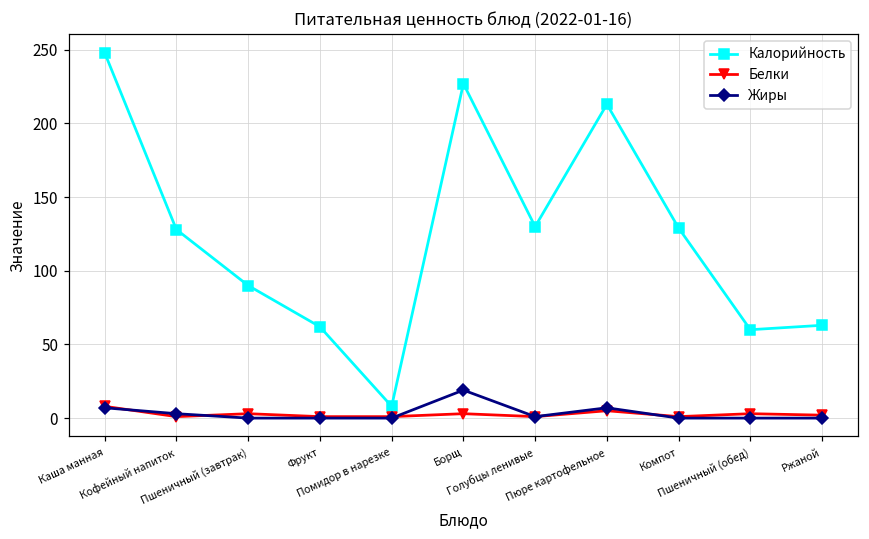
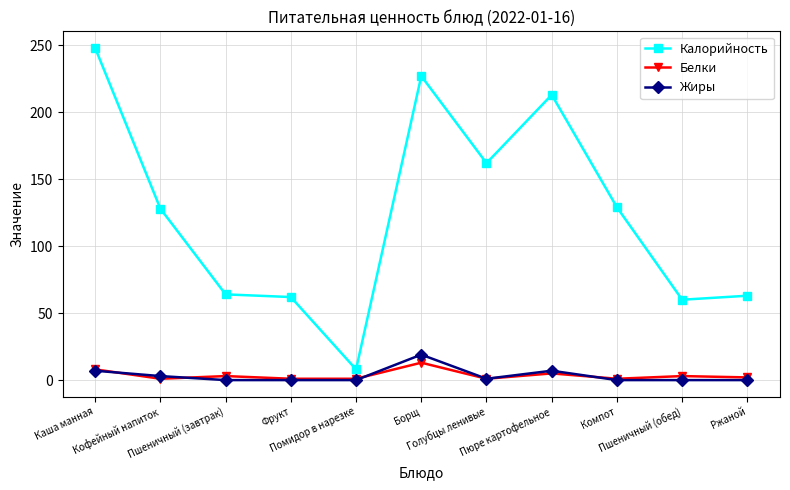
Калорийность, Пшеничный (завтрак): 90 -> 64
Белки, Борщ: 3 -> 13
Калорийность, Голубцы ленивые: 130 -> 162
